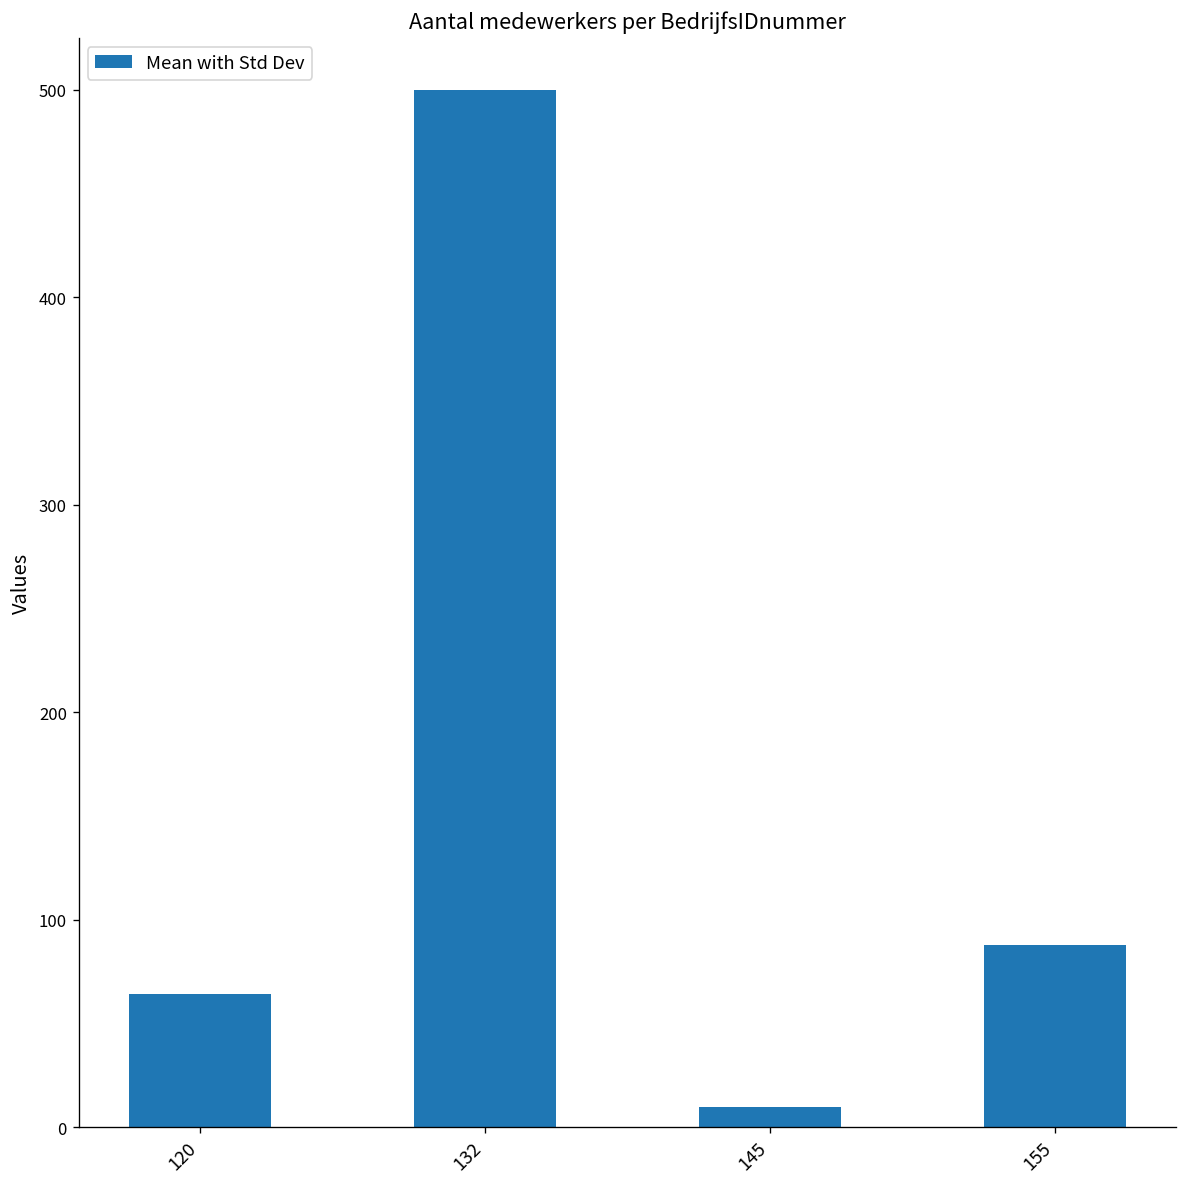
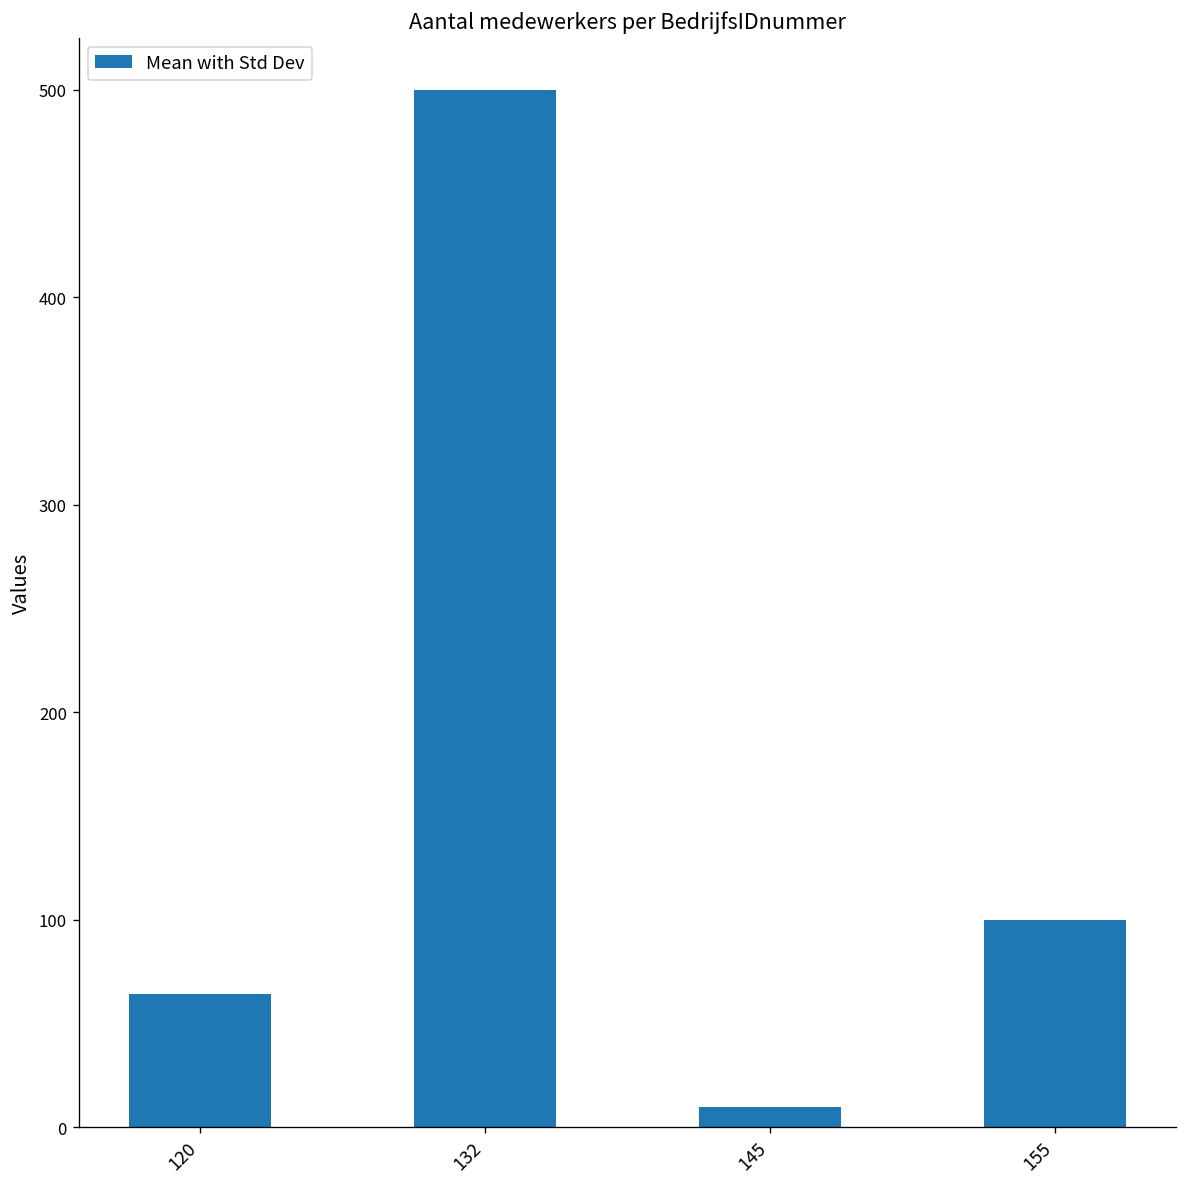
155: 88 -> 100
